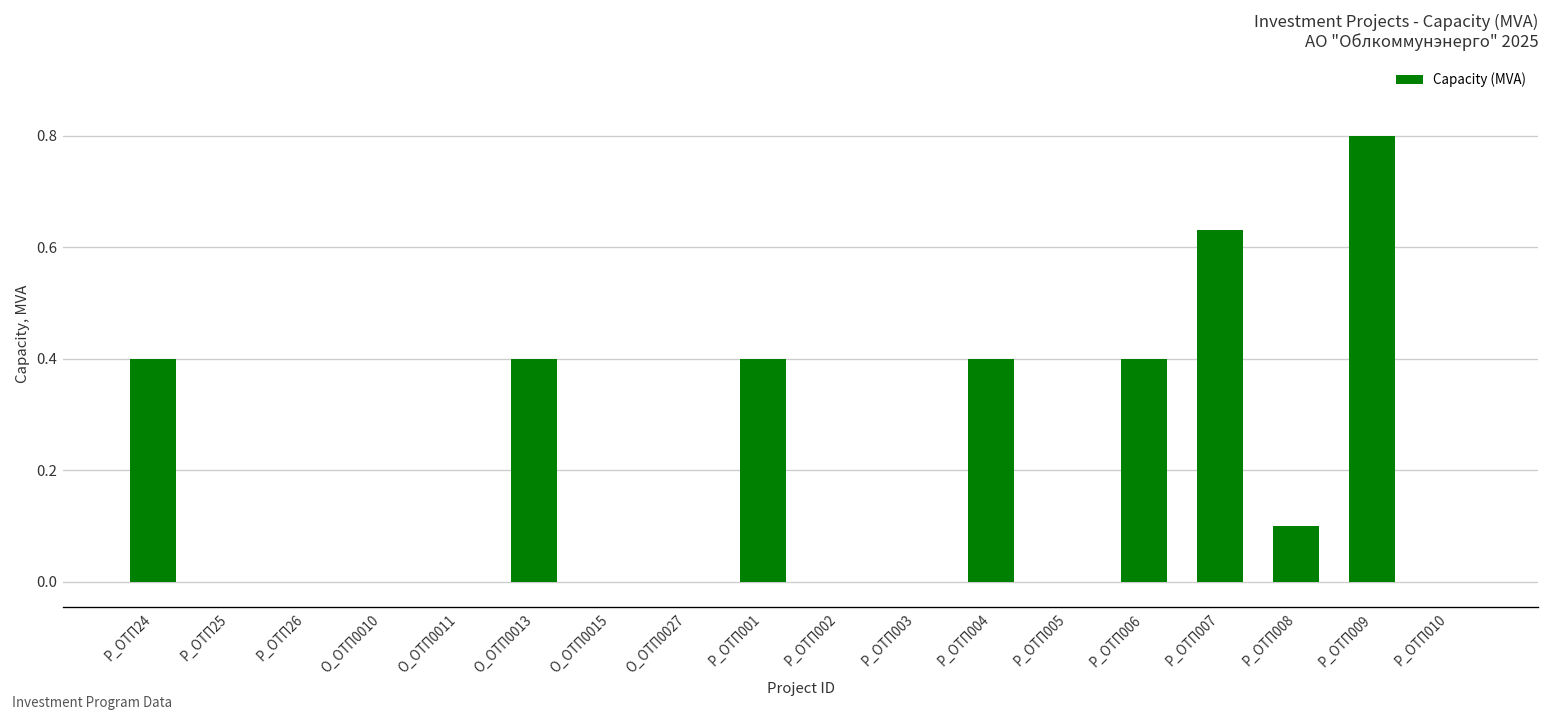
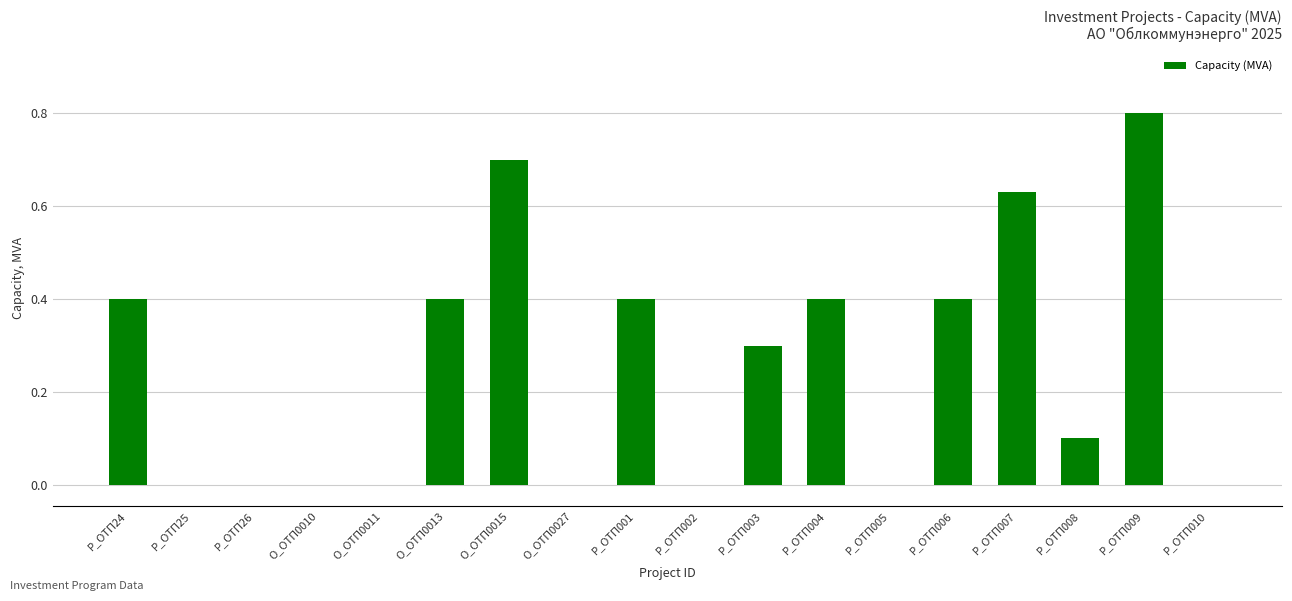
О_ОТП0015: 0.0 -> 0.7
Р_ОТП003: 0.0 -> 0.3
